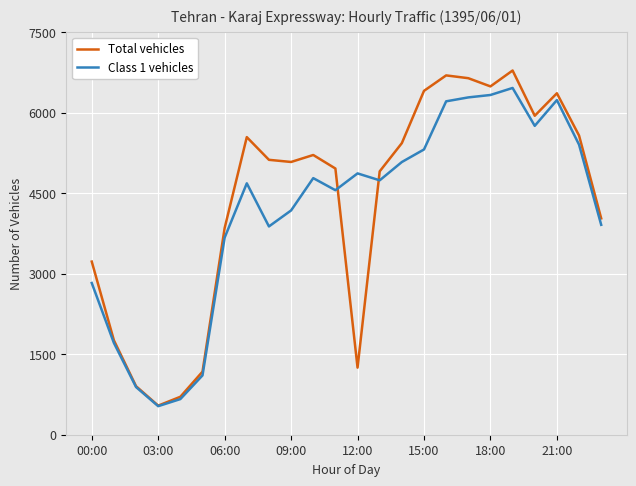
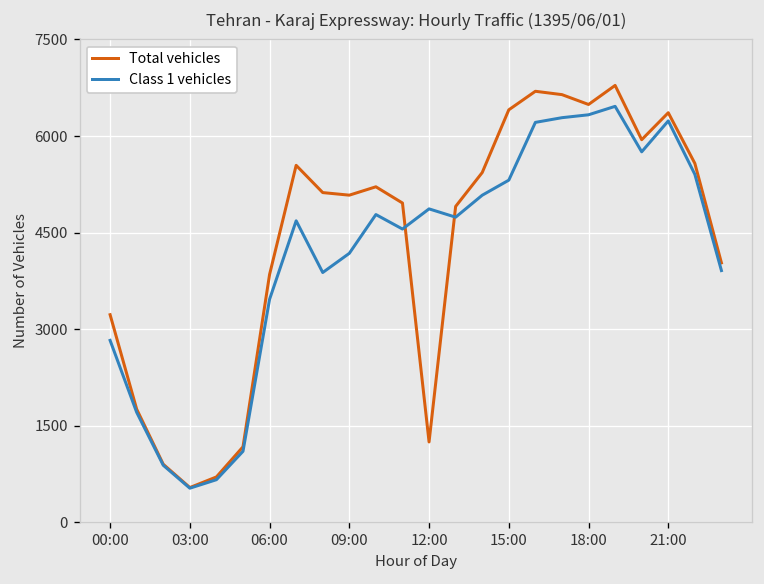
Class 1 vehicles, 06:00: 3700 -> 3500
